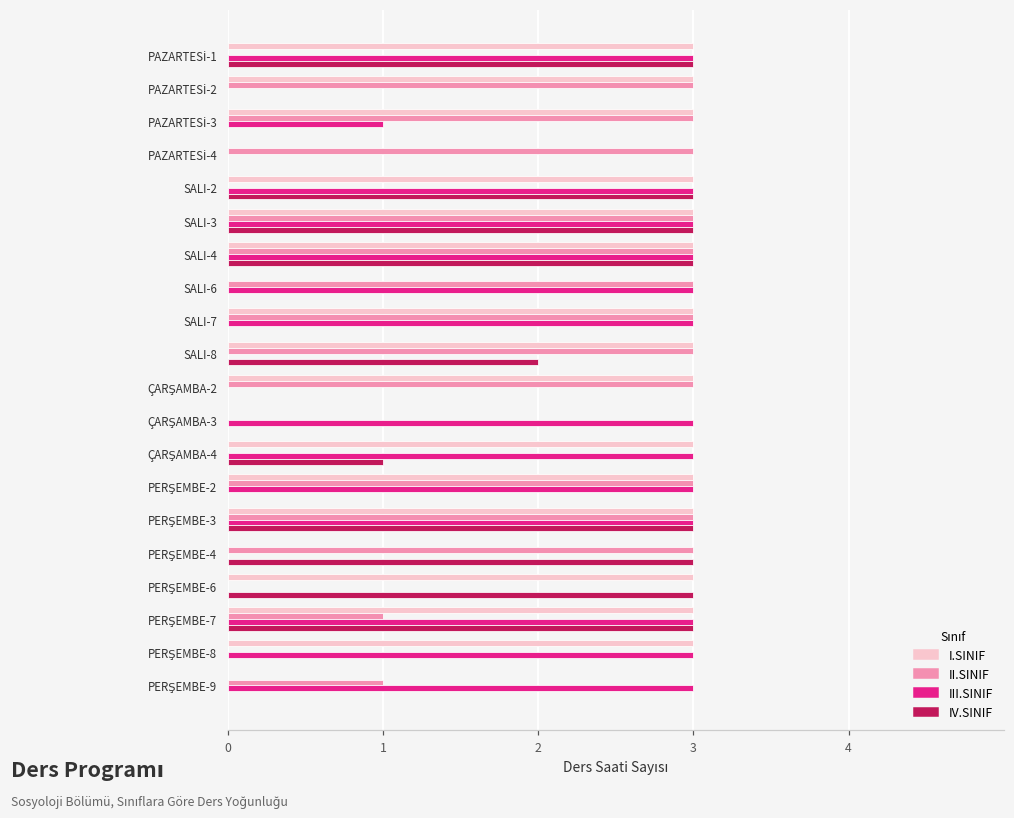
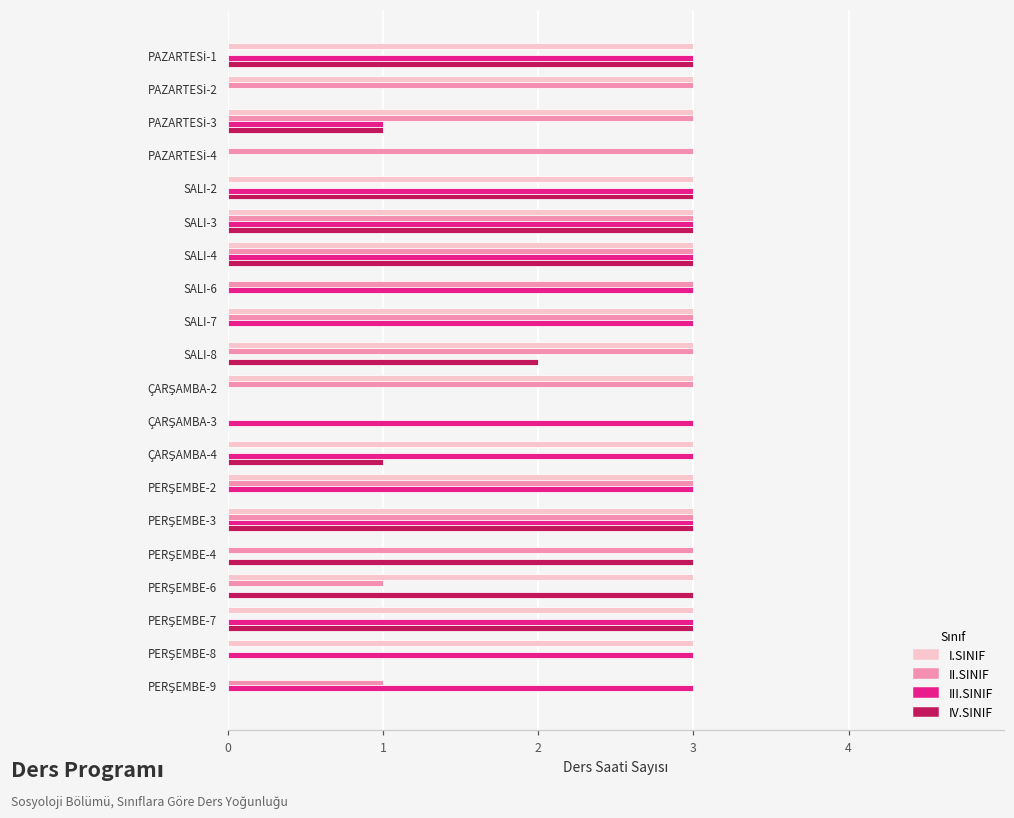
IV.SINIF, PAZARTESİ-3: 0 -> 1
II.SINIF, PERŞEMBE-6: 0 -> 1
II.SINIF, PERŞEMBE-7: 1 -> 0
